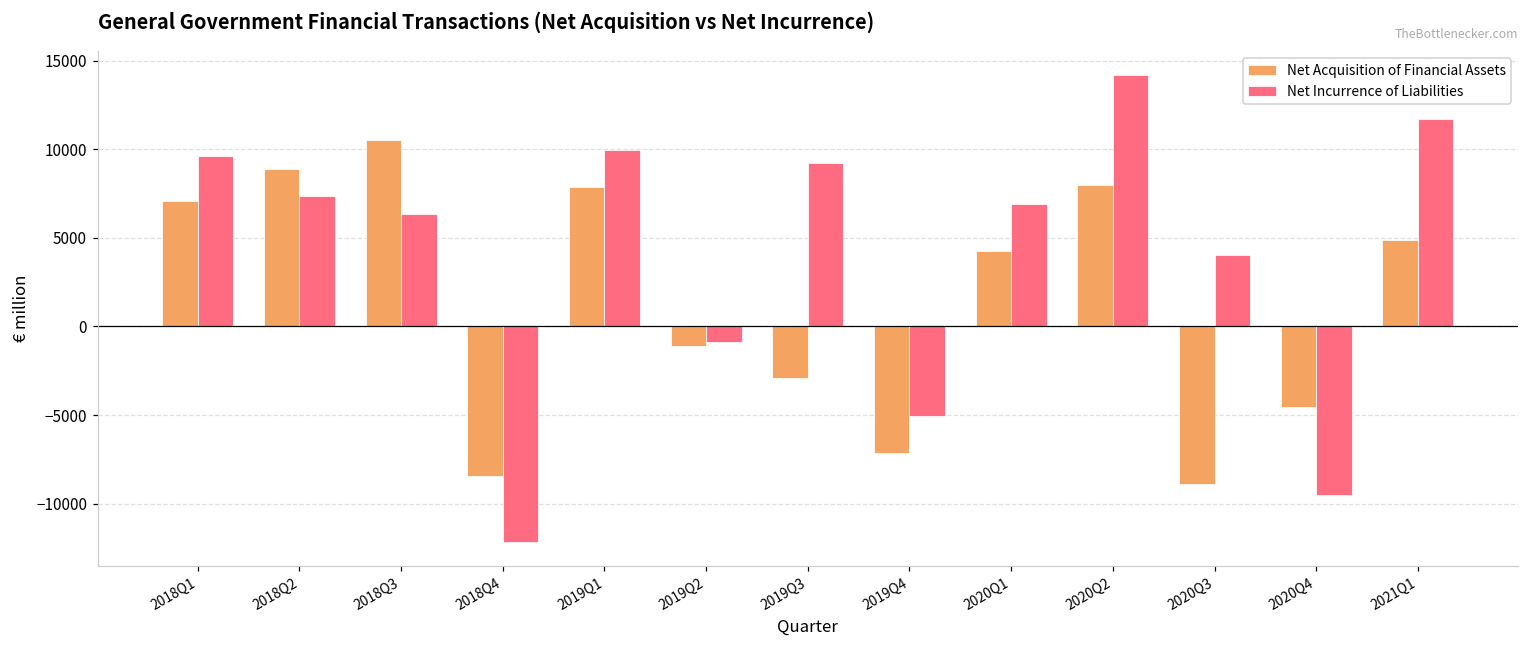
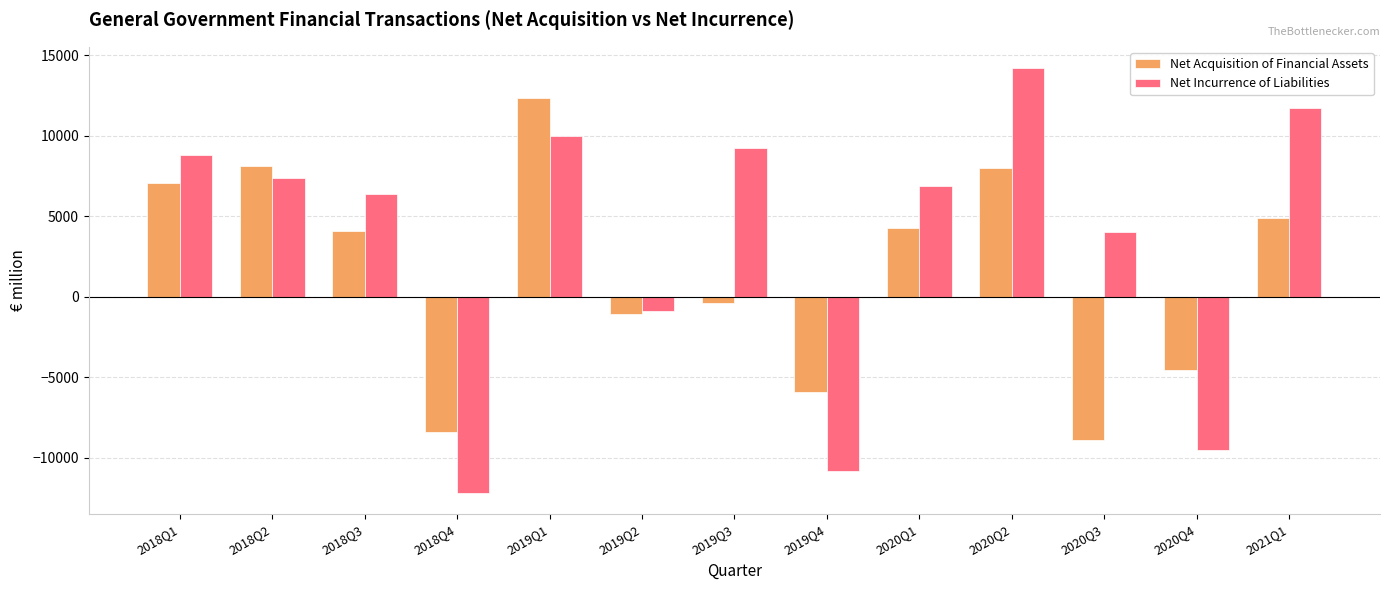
Net Incurrence of Liabilities, 2018Q1: 9600 -> 8800
Net Acquisition of Financial Assets, 2018Q2: 8900 -> 8100
Net Acquisition of Financial Assets, 2018Q3: 10500 -> 4100
Net Acquisition of Financial Assets, 2019Q1: 7900 -> 12300
Net Acquisition of Financial Assets, 2019Q3: -2900 -> -400
Net Acquisition of Financial Assets, 2019Q4: -7100 -> -5900
Net Incurrence of Liabilities, 2019Q4: -5100 -> -10800
